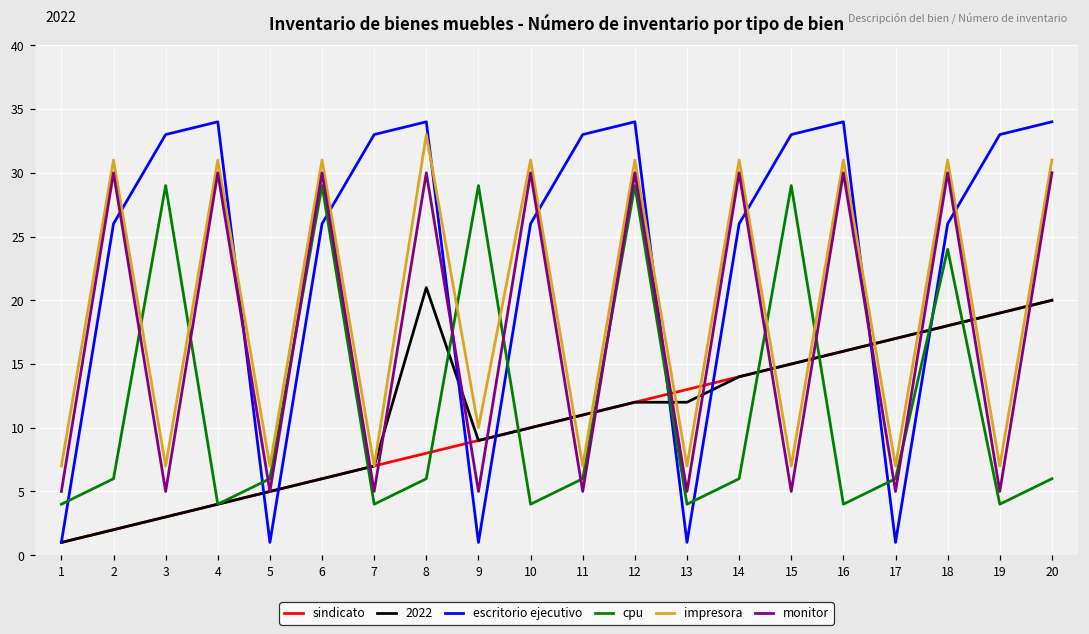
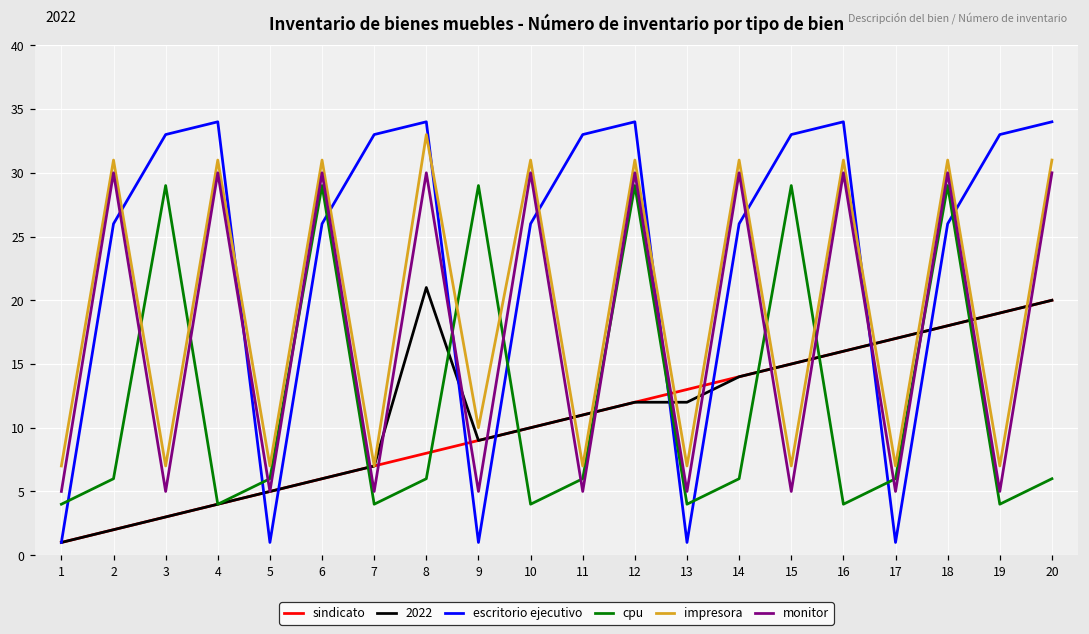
cpu, 18: 24 -> 29
